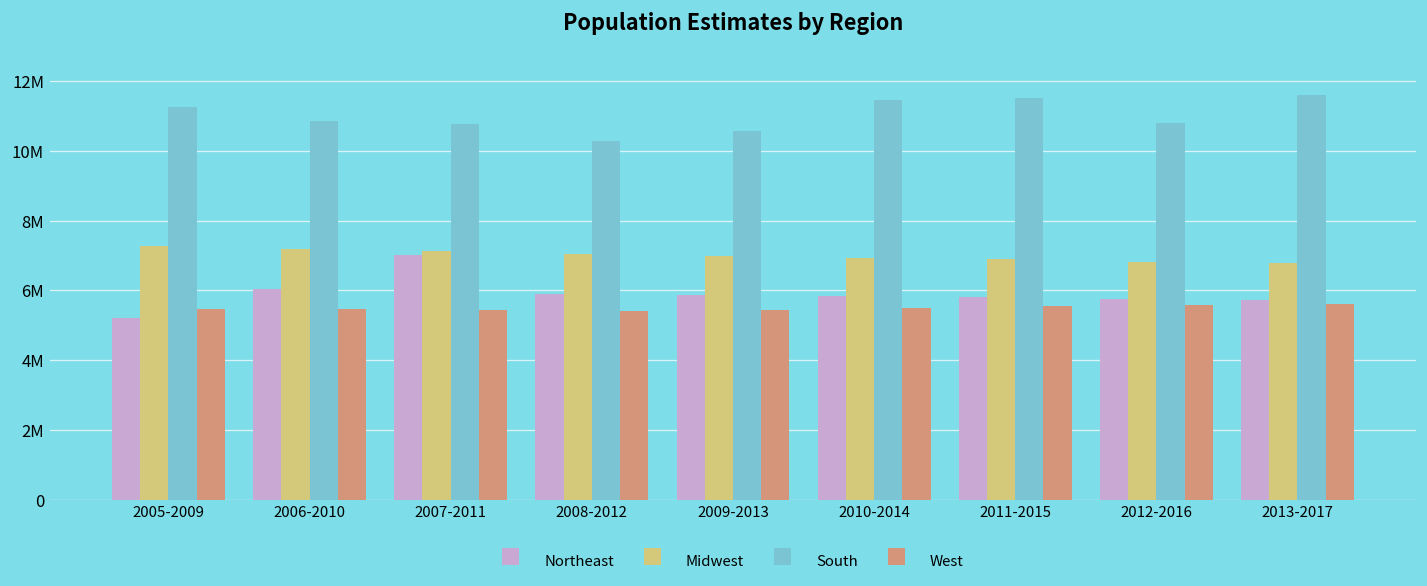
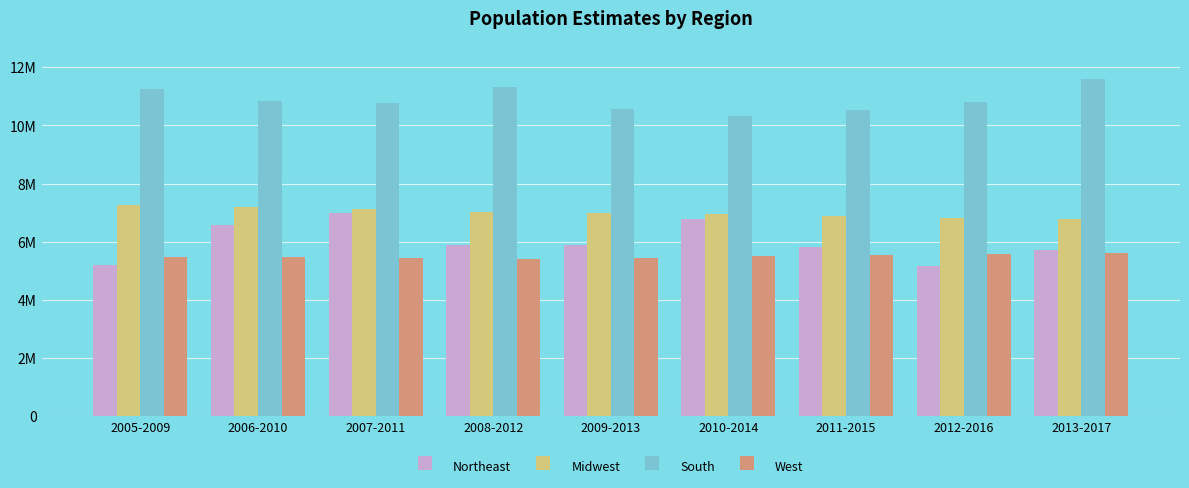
Northeast, 2006-2010: 6000000 -> 6600000
South, 2008-2012: 10300000 -> 11300000
Northeast, 2010-2014: 5800000 -> 6800000
South, 2010-2014: 11500000 -> 10300000
South, 2011-2015: 11500000 -> 10500000
Northeast, 2012-2016: 5700000 -> 5200000
